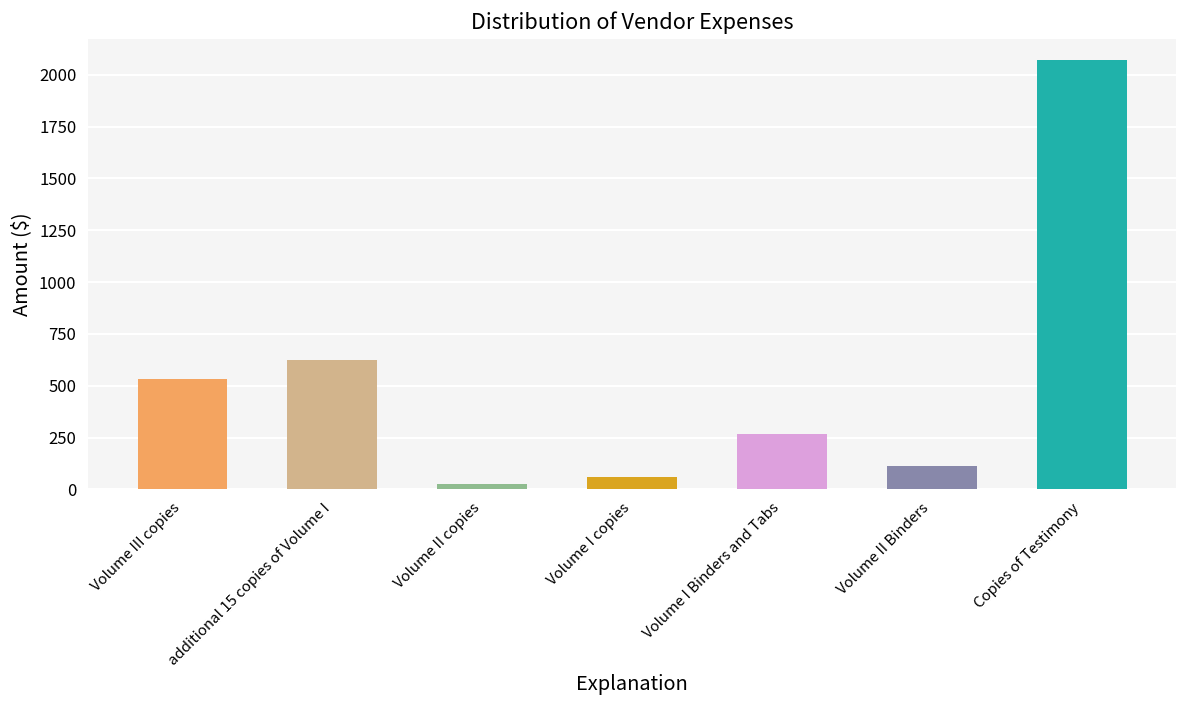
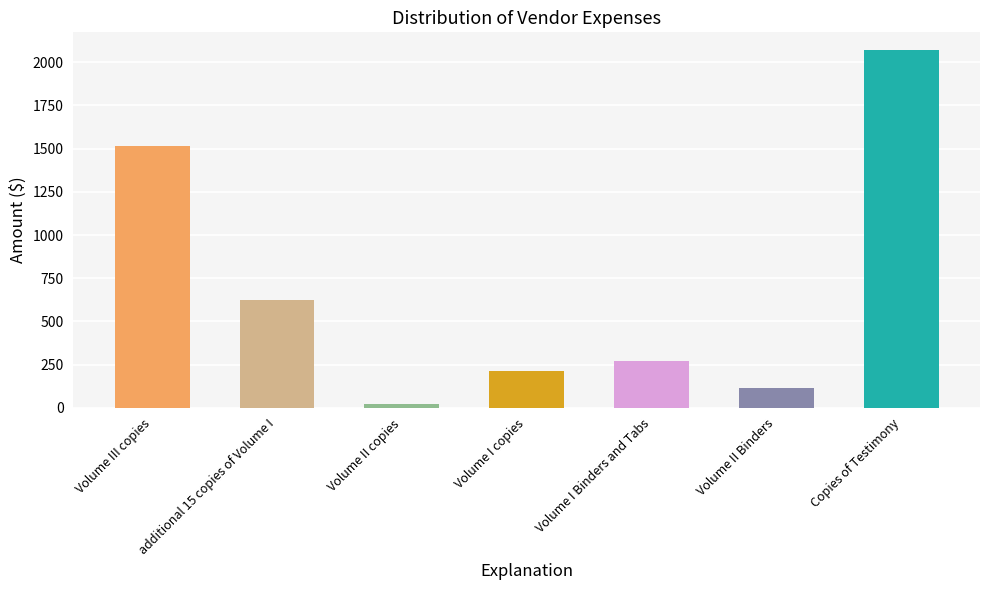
Volume III copies: 530 -> 1510
Volume I copies: 60 -> 210
